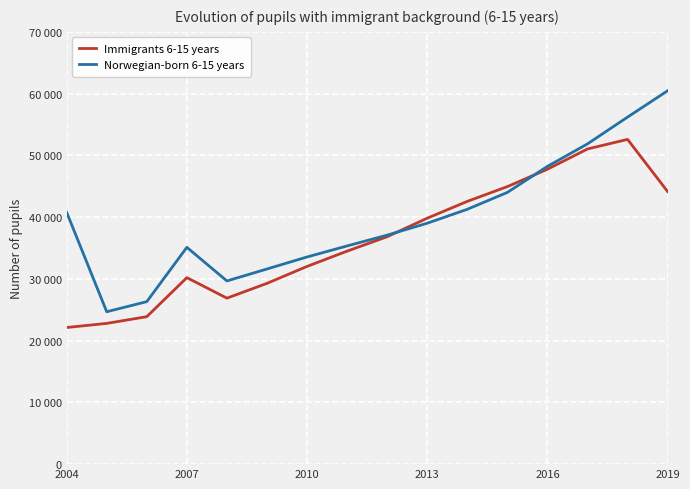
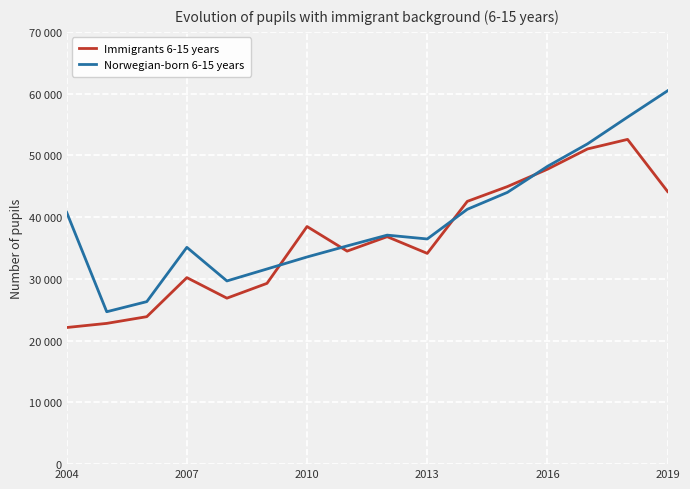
Immigrants 6-15 years, 2010: 32000 -> 38000
Immigrants 6-15 years, 2013: 40000 -> 34000
Norwegian-born 6-15 years, 2013: 39000 -> 36000
